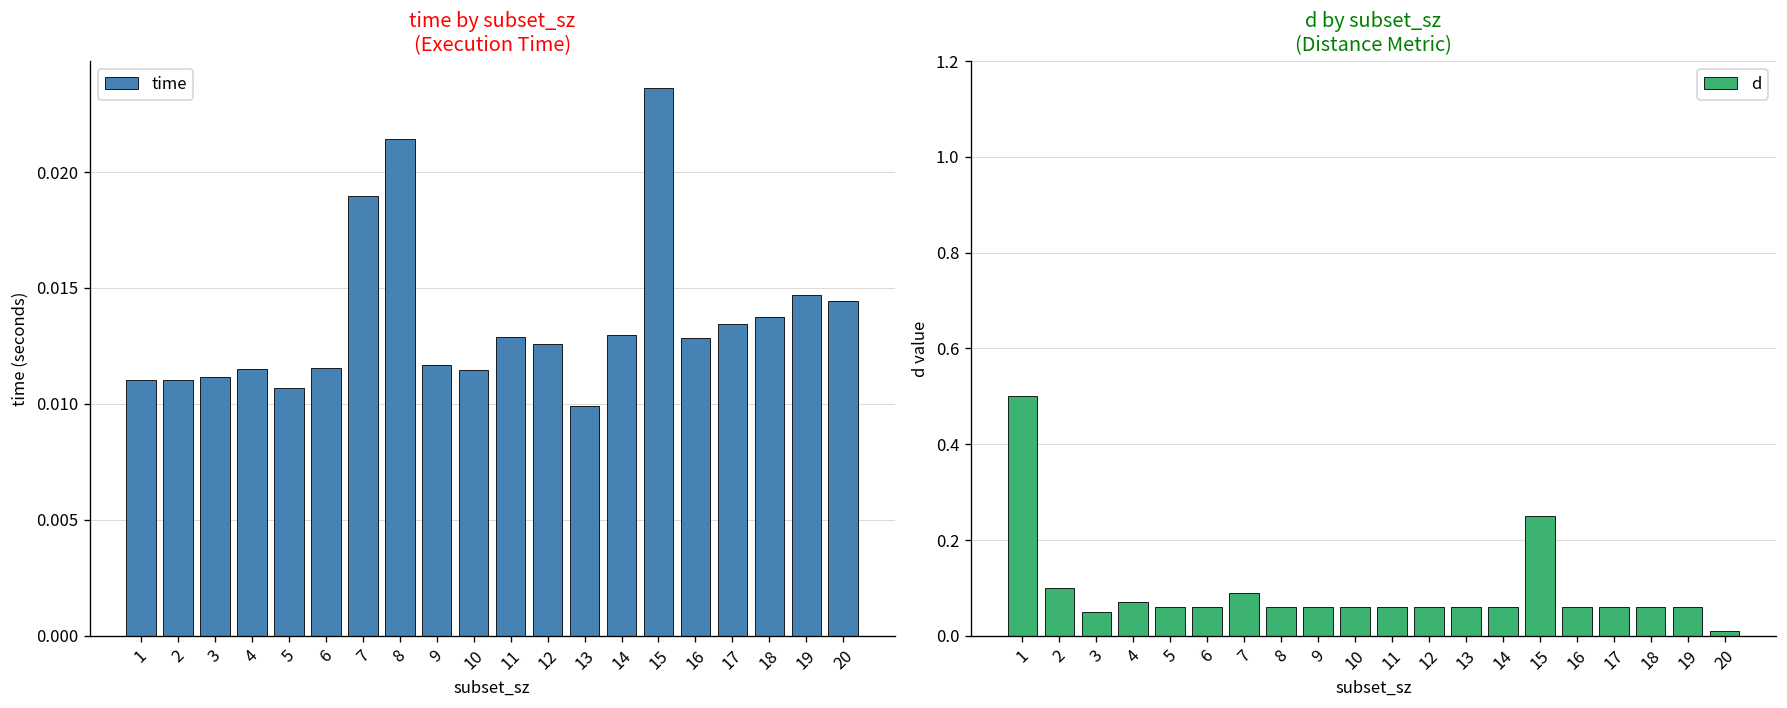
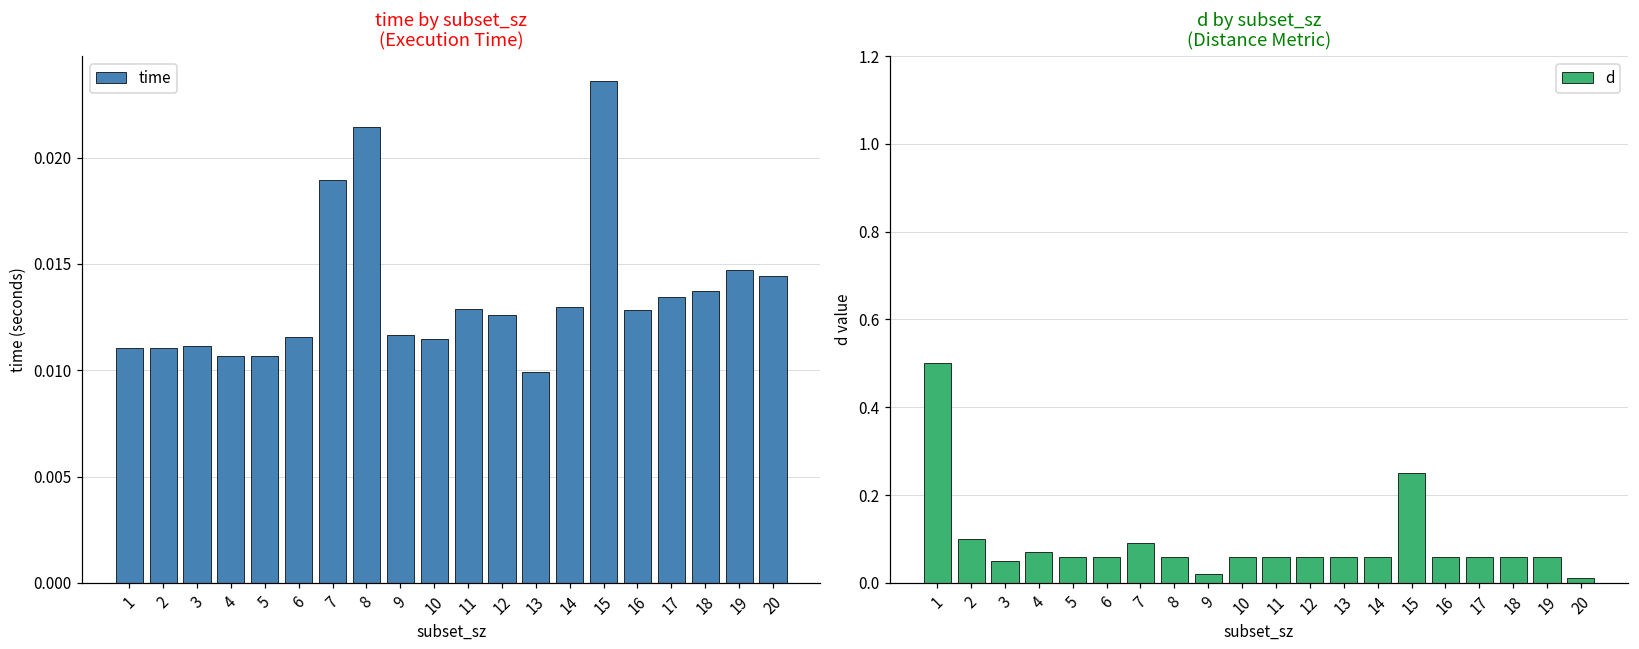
time by subset_sz (Execution Time), 4: 0.0115 -> 0.0107
d by subset_sz (Distance Metric), 9: 0.06 -> 0.02
